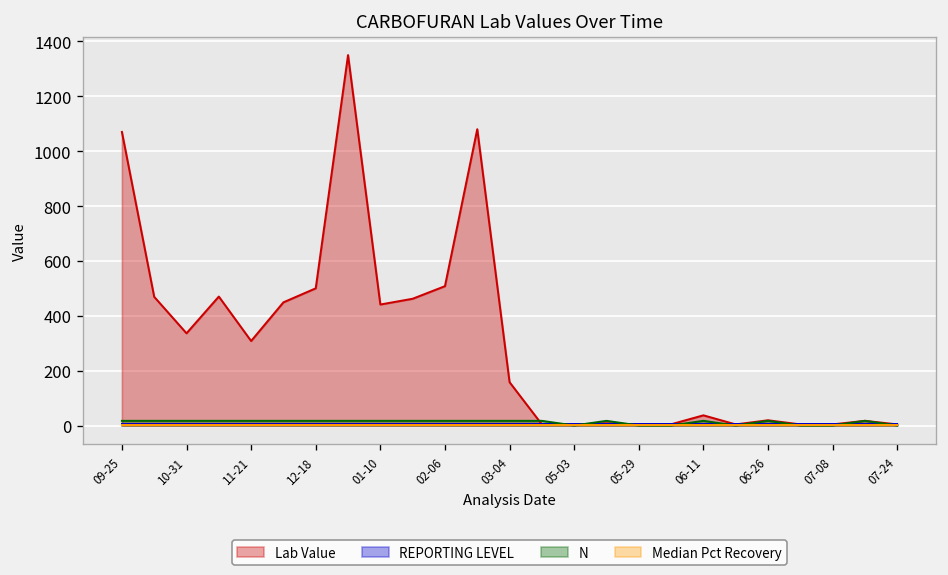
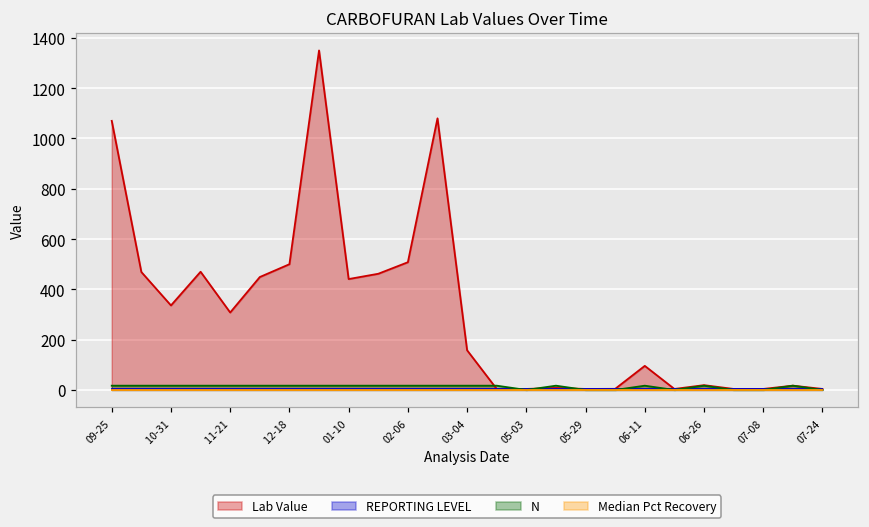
Lab Value, 06-11: 40 -> 100
